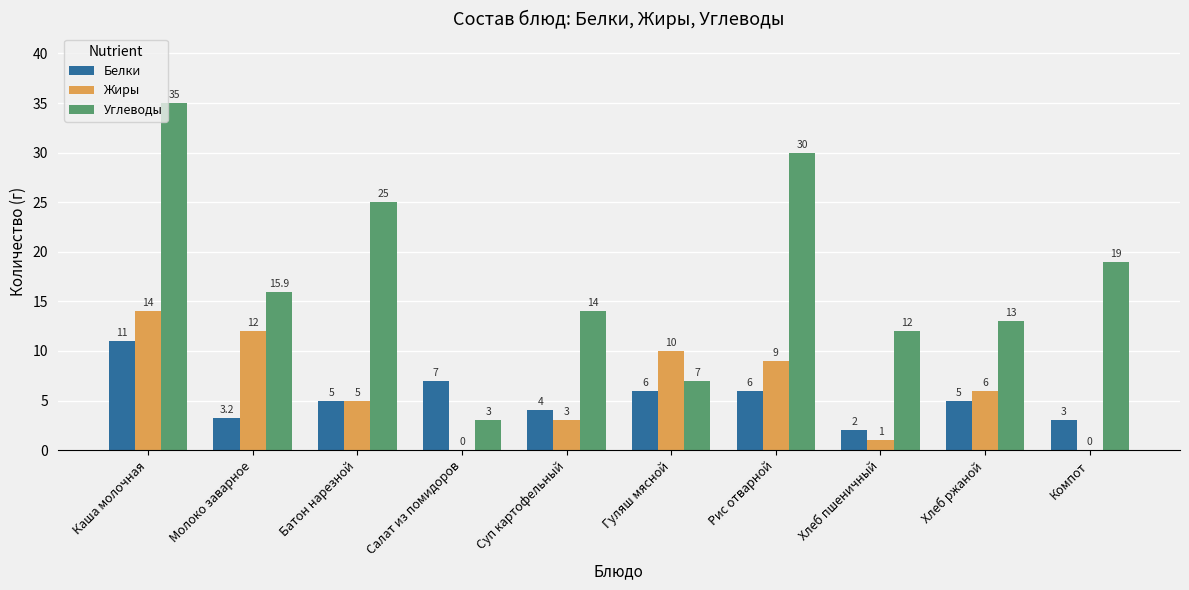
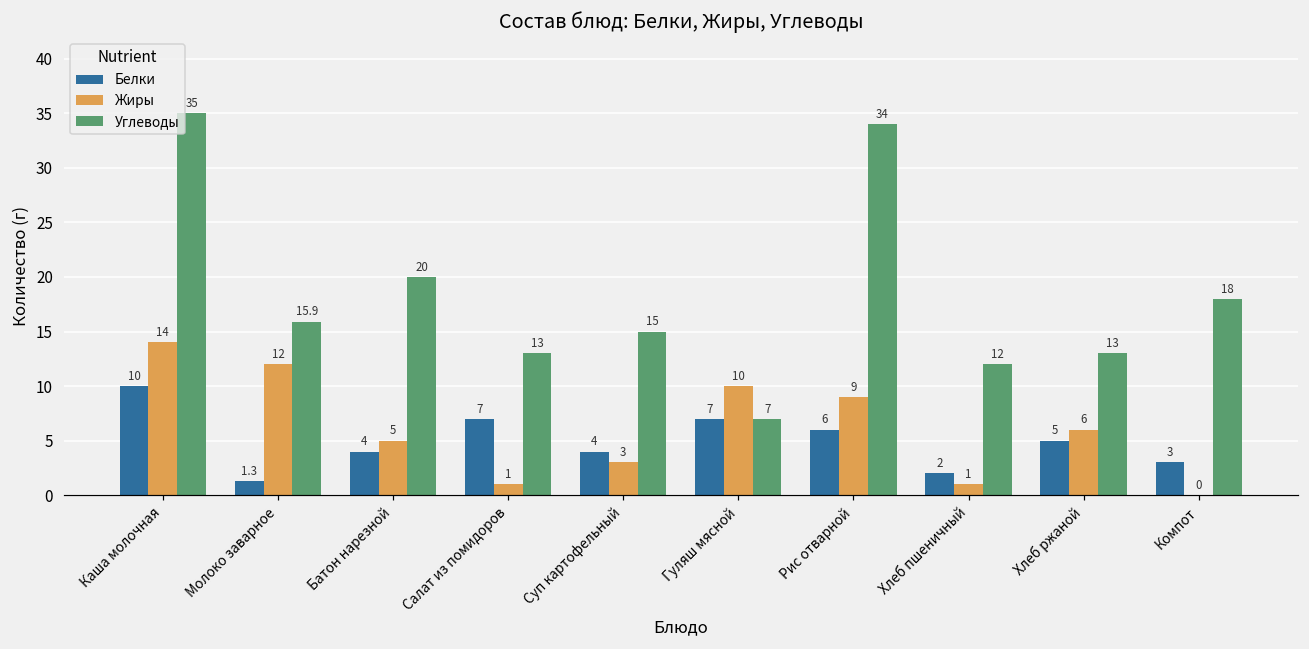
Белки, Каша молочная: 11 -> 10
Белки, Молоко заварное: 3.2 -> 1.3
Белки, Батон нарезной: 5 -> 4
Углеводы, Батон нарезной: 25 -> 20
Жиры, Салат из помидоров: 0 -> 1
Углеводы, Салат из помидоров: 3 -> 13
Углеводы, Суп картофельный: 14 -> 15
Белки, Гуляш мясной: 6 -> 7
Углеводы, Рис отварной: 30 -> 34
Углеводы, Компот: 19 -> 18
